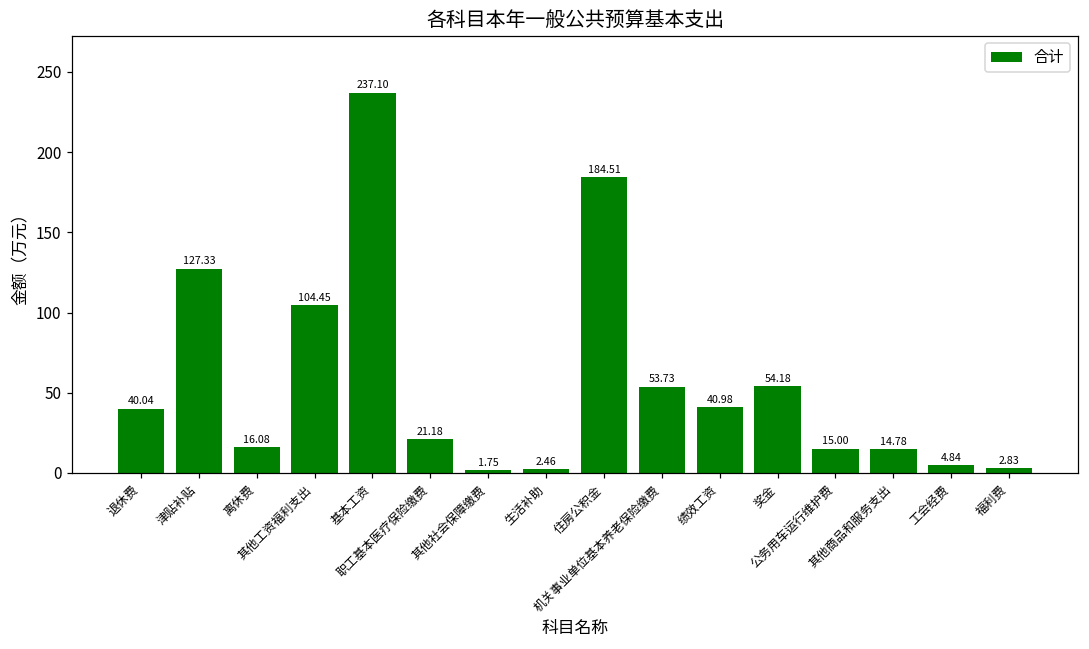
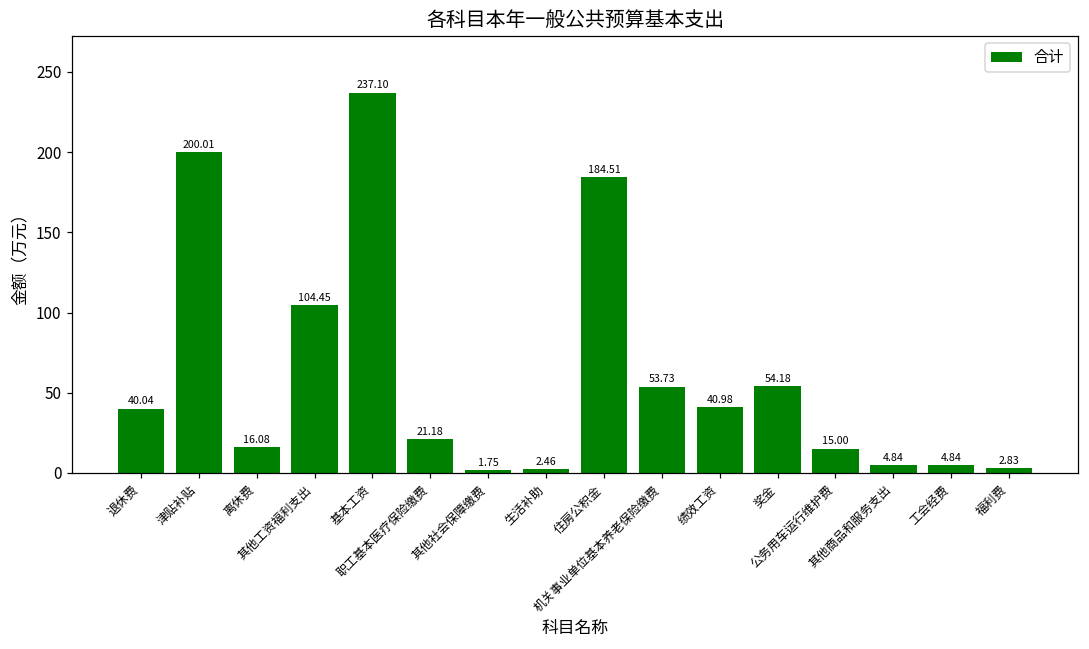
津贴补贴: 127.33 -> 200.01
其他商品和服务支出: 14.78 -> 4.84
